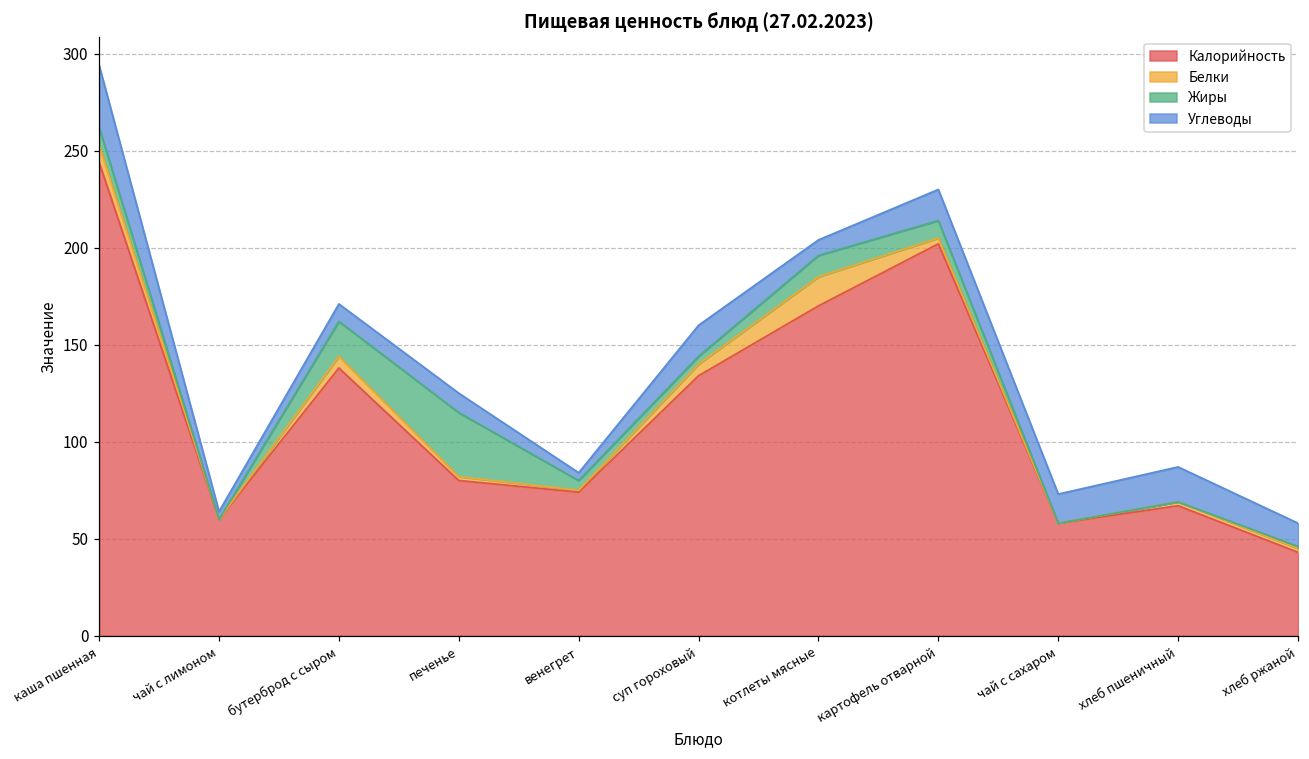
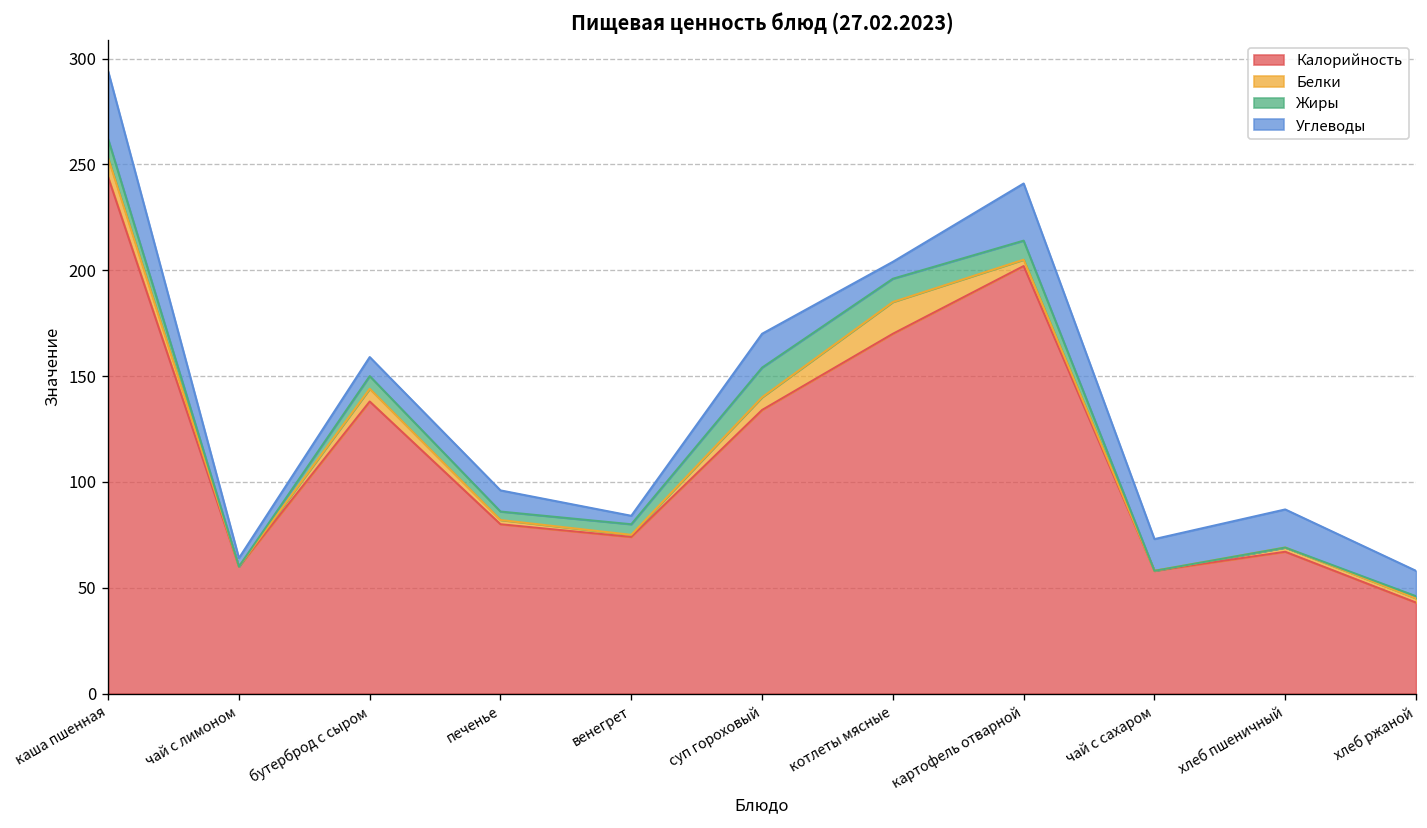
Жиры, бутерброд с сыром: 18 -> 6
Жиры, печенье: 33 -> 4
Жиры, суп гороховый: 4 -> 14
Углеводы, картофель отварной: 16 -> 27
